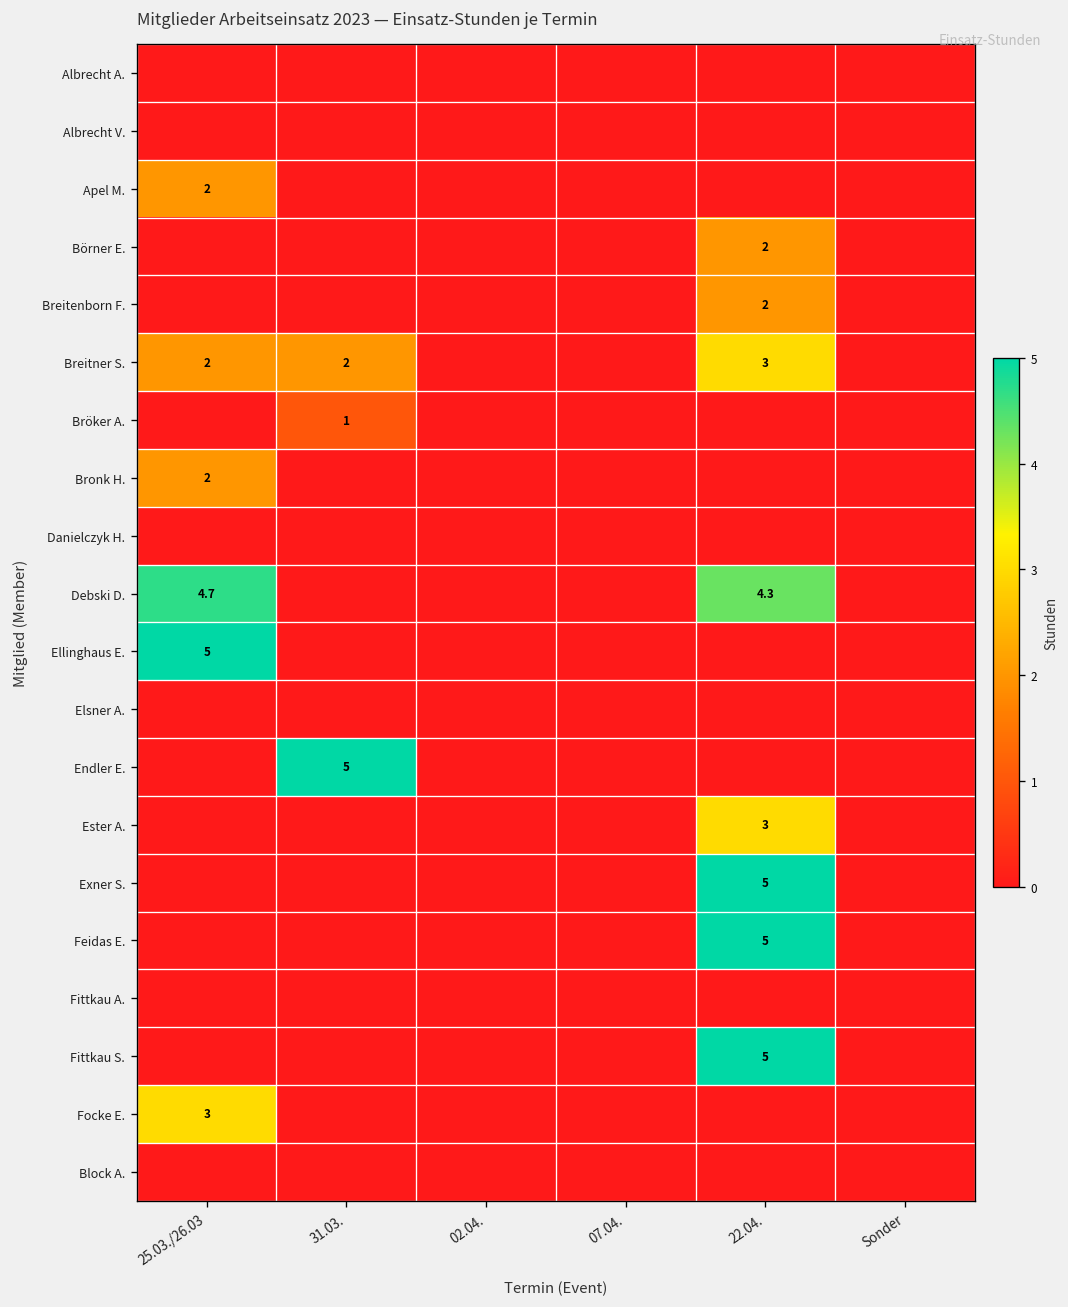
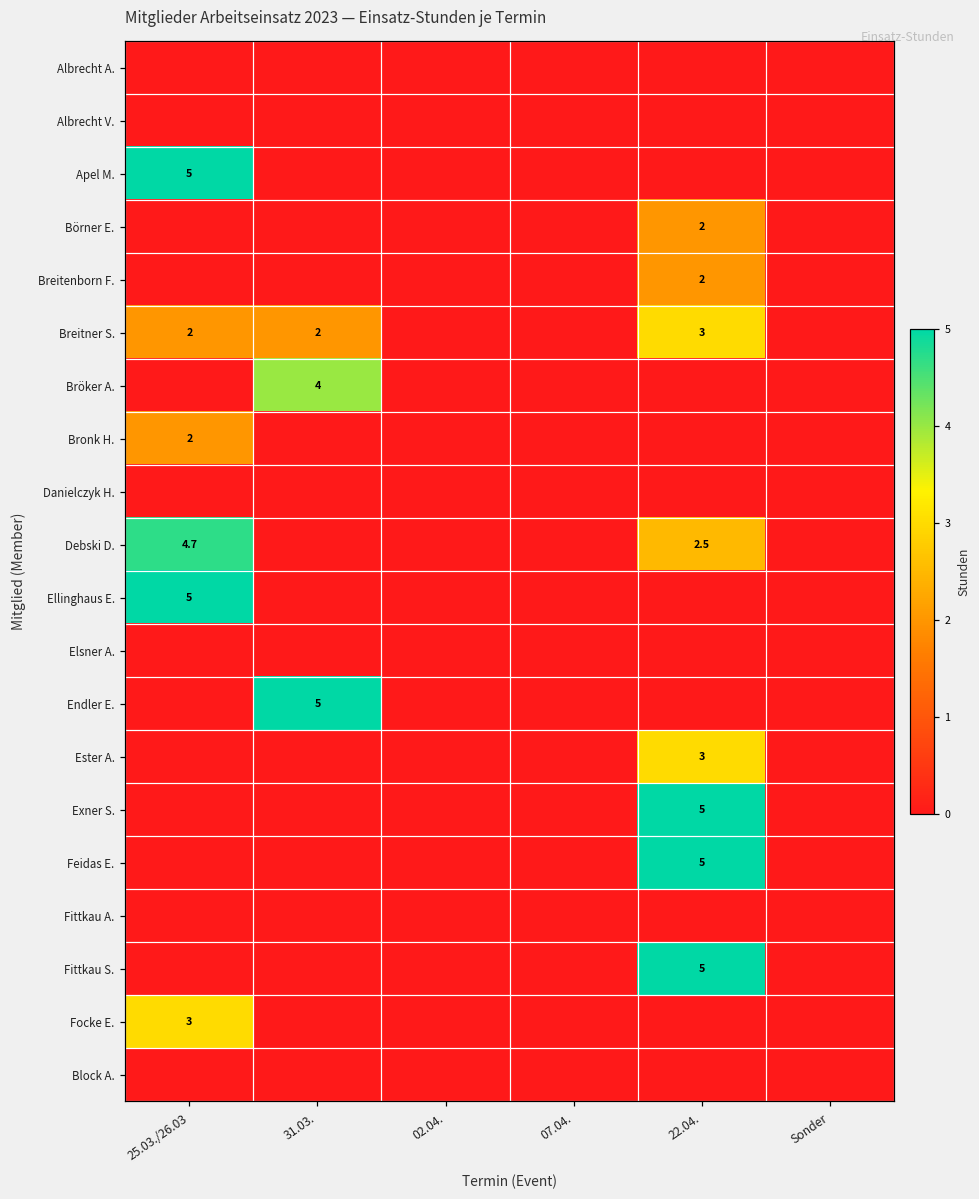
Apel M., 25.03./26.03: 2 -> 5
Bröker A., 31.03.: 1 -> 4
Debski D., 22.04.: 4.3 -> 2.5
